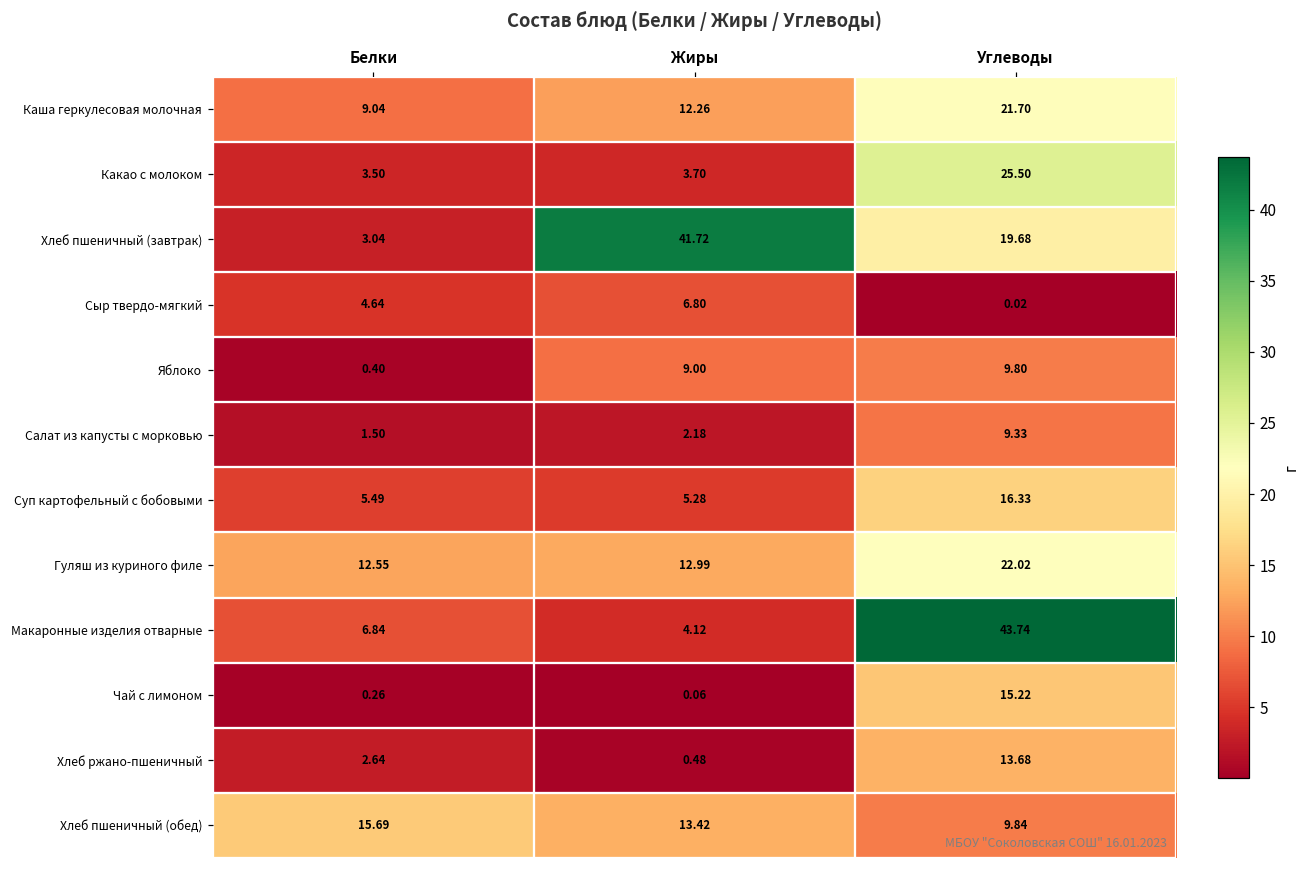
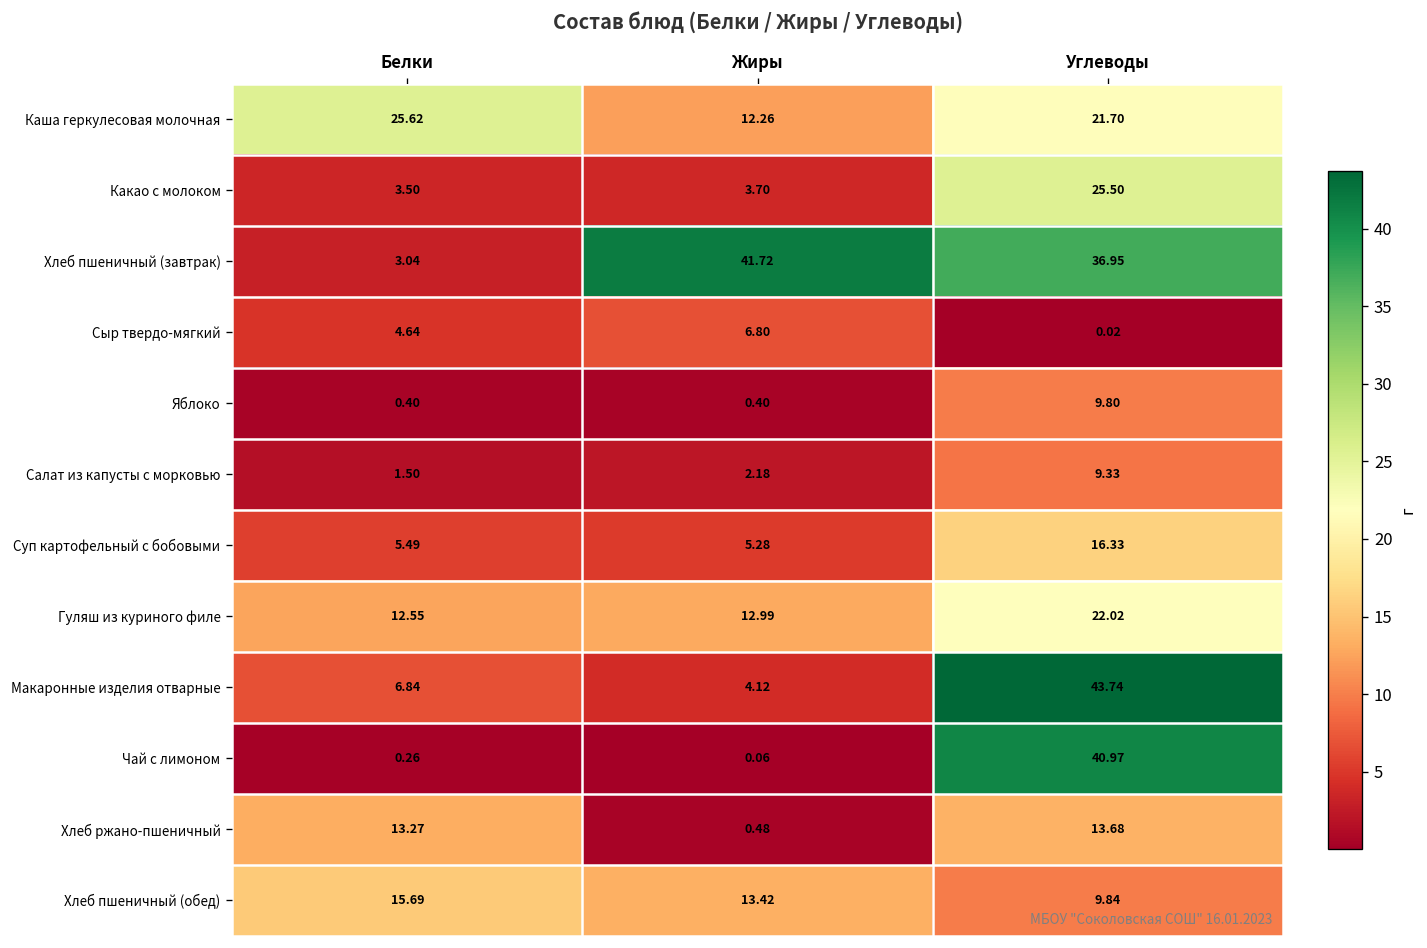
Каша геркулесовая молочная, Белки: 9.04 -> 25.62
Хлеб пшеничный (завтрак), Углеводы: 19.68 -> 36.95
Яблоко, Жиры: 9.00 -> 0.40
Чай с лимоном, Углеводы: 15.22 -> 40.97
Хлеб ржано-пшеничный, Белки: 2.64 -> 13.27
